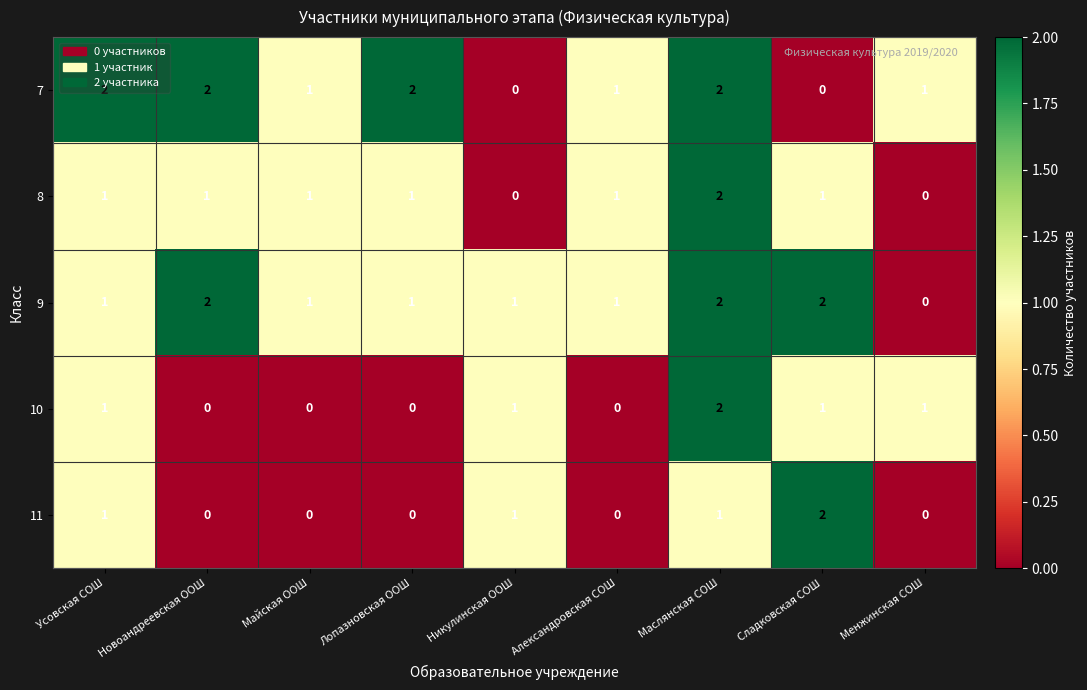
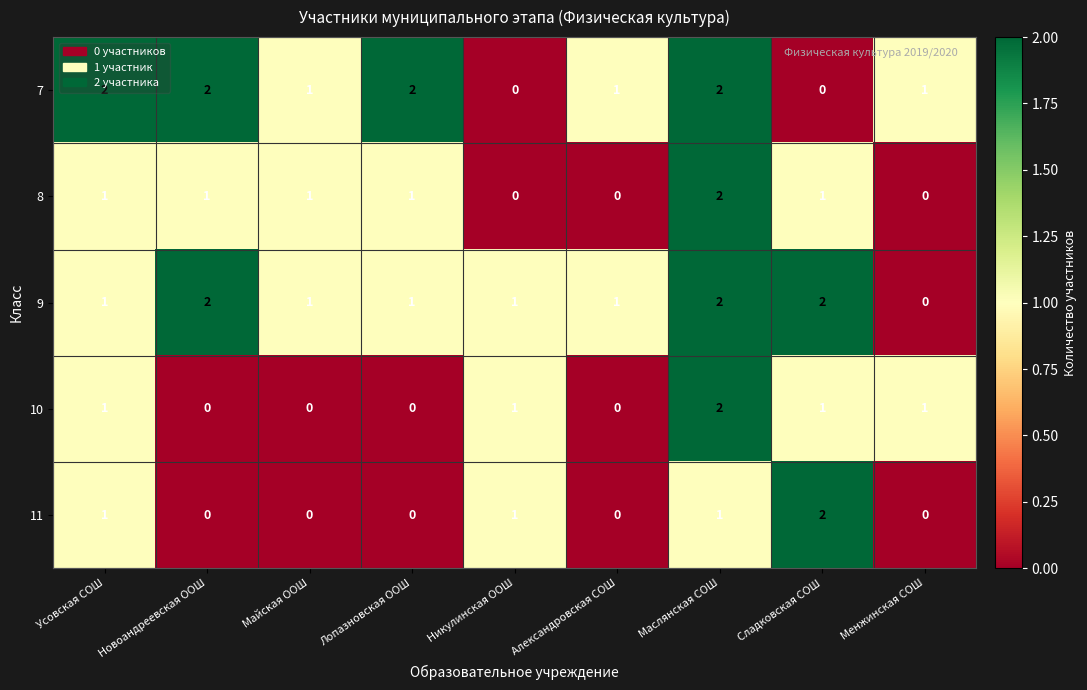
8, Александровская СОШ: 1 -> 0
